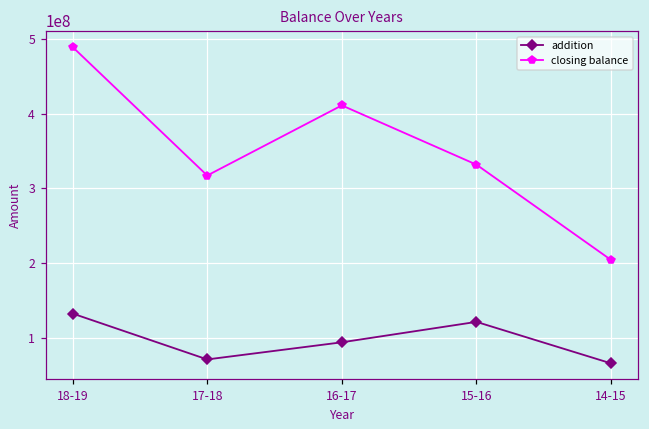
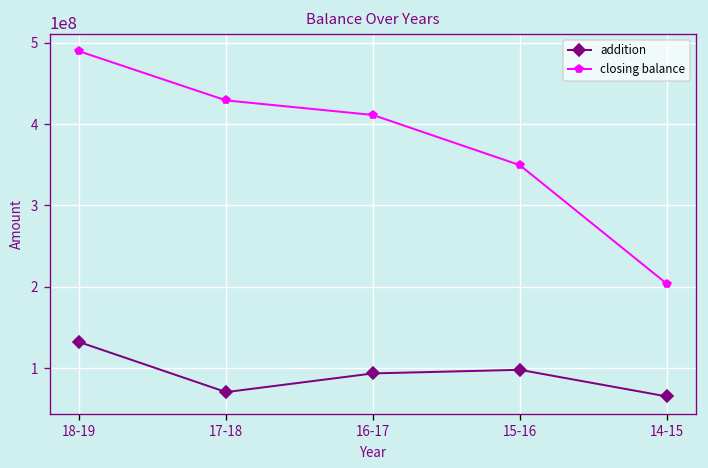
closing balance, 17-18: 320000000 -> 430000000
addition, 15-16: 120000000 -> 100000000
closing balance, 15-16: 330000000 -> 350000000
